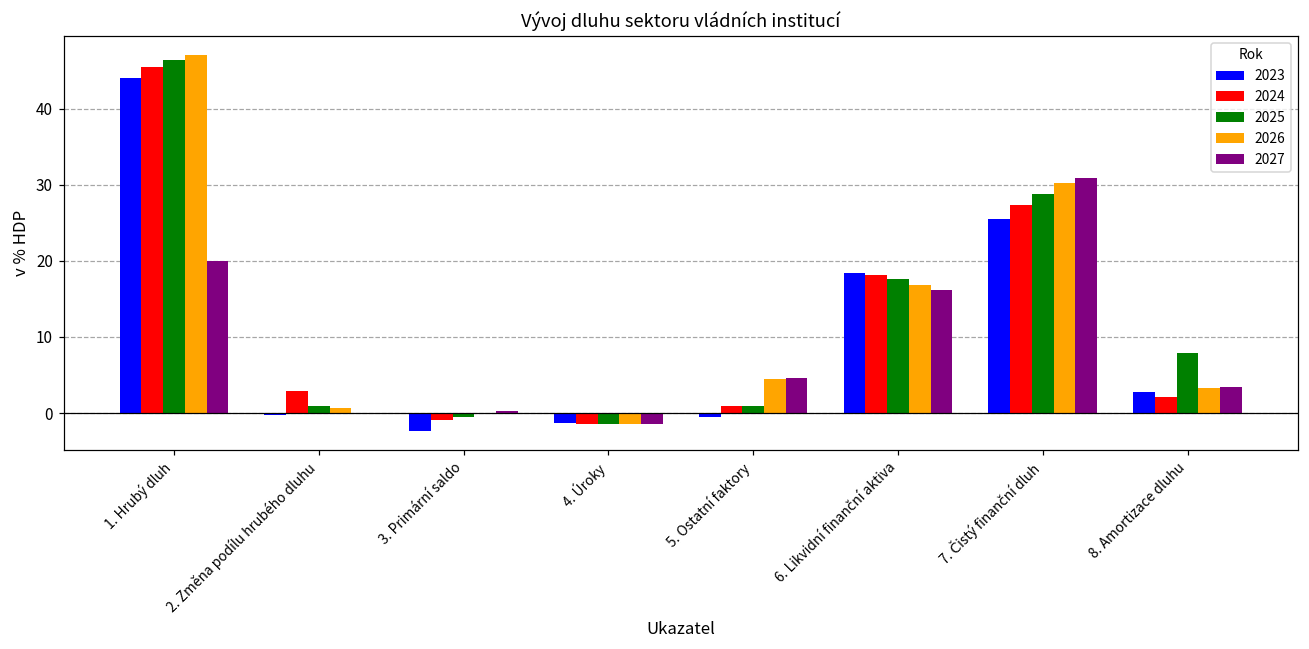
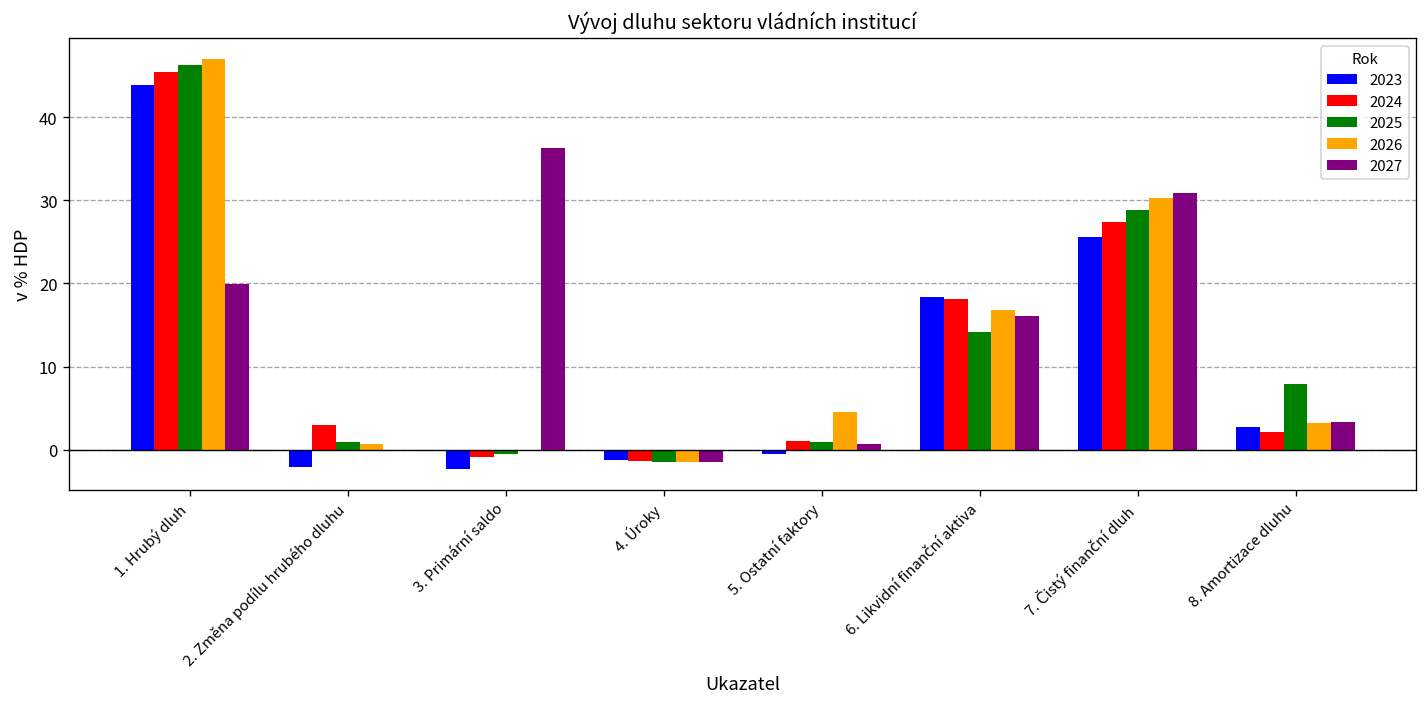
2023, 2. Změna podílu hrubého dluhu: 0 -> -2
2027, 3. Primární saldo: 0 -> 36
2027, 5. Ostatní faktory: 5 -> 1
2025, 6. Likvidní finanční aktiva: 18 -> 14
